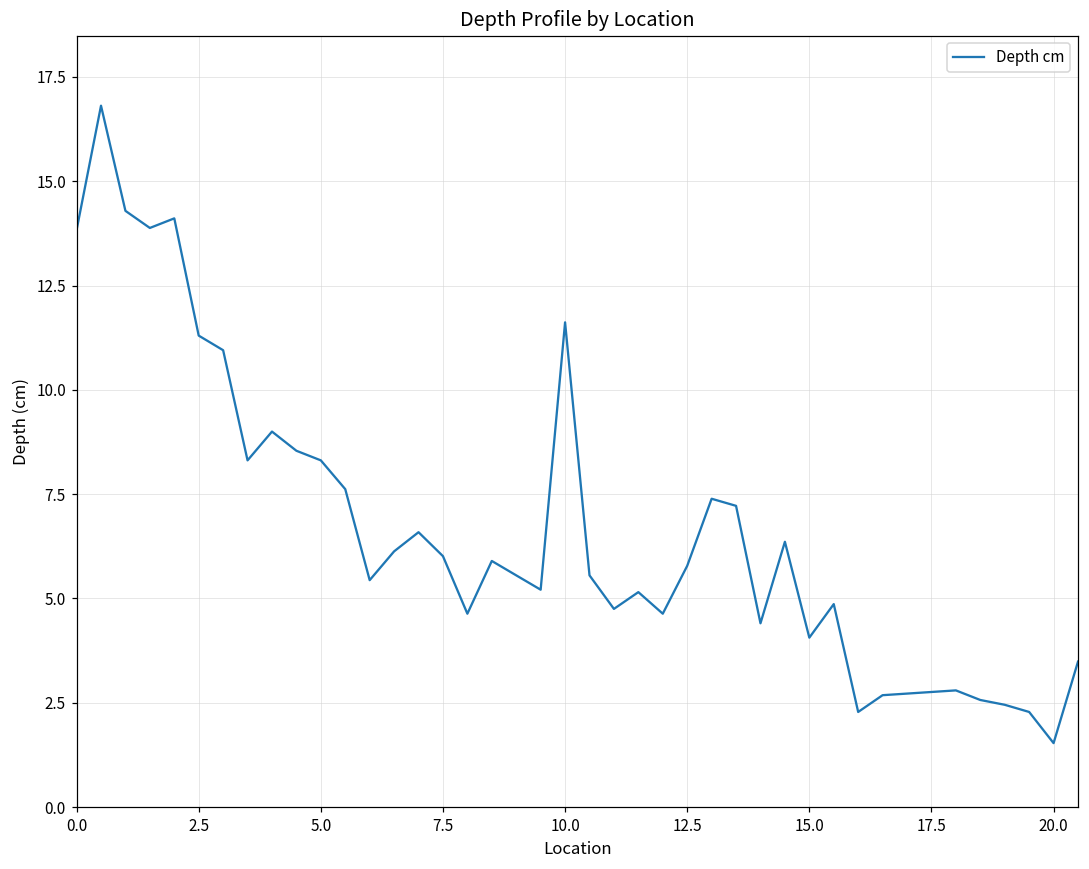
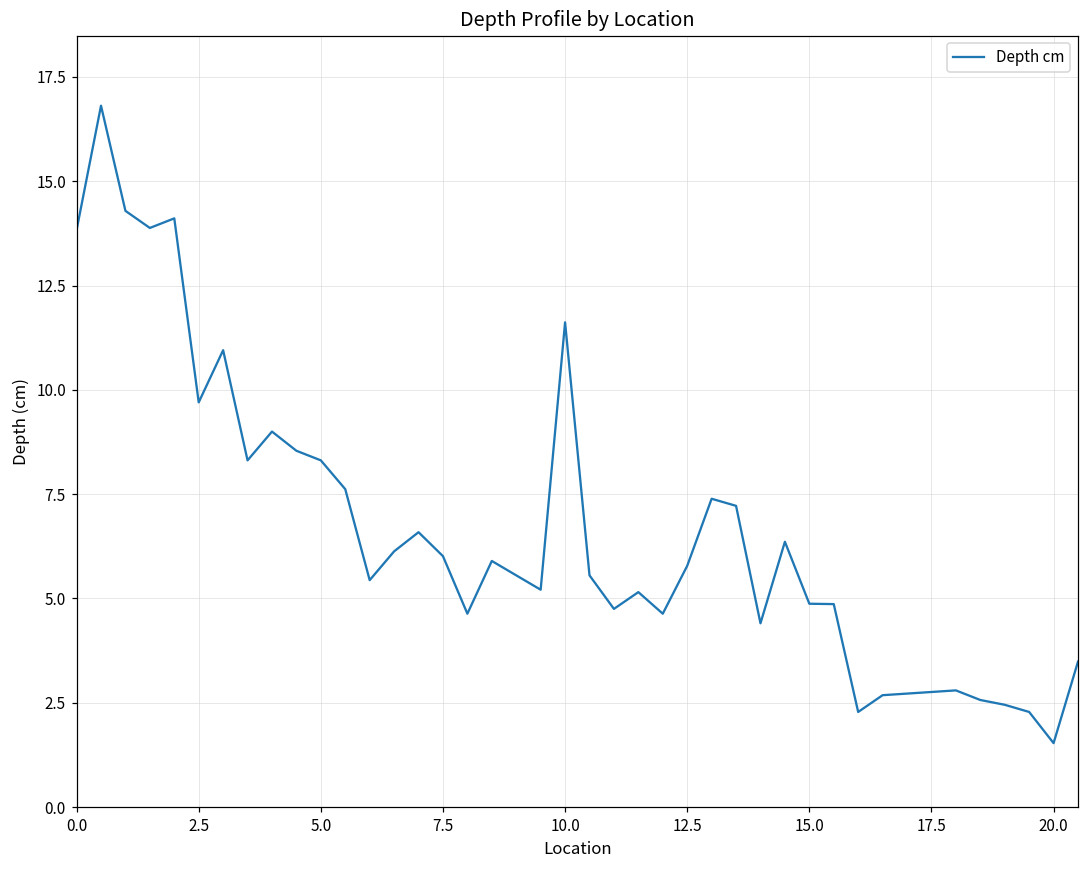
2.5: 11.3 -> 9.7
15.0: 4.1 -> 4.9
